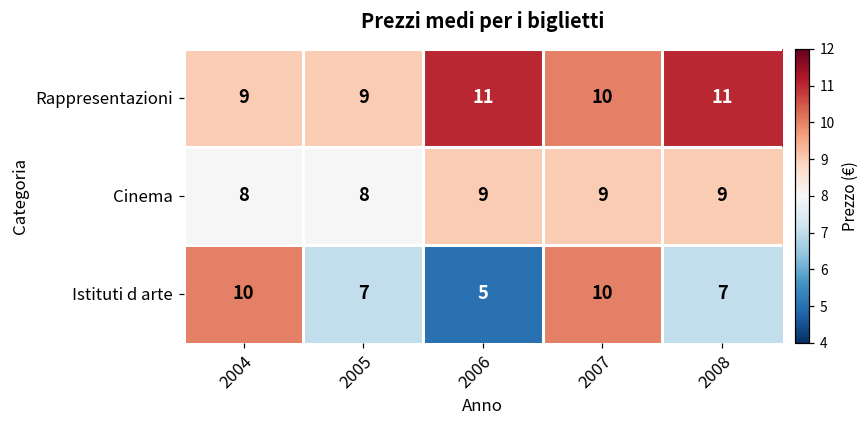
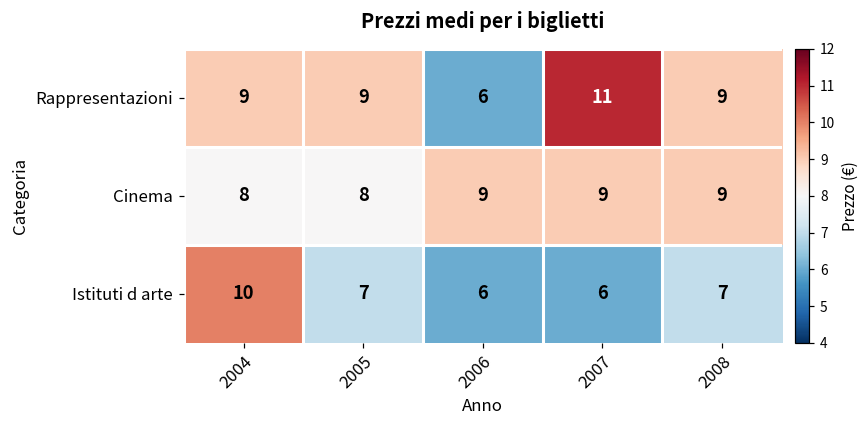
Rappresentazioni, 2006: 11 -> 6
Rappresentazioni, 2007: 10 -> 11
Rappresentazioni, 2008: 11 -> 9
Istituti d arte, 2006: 5 -> 6
Istituti d arte, 2007: 10 -> 6
